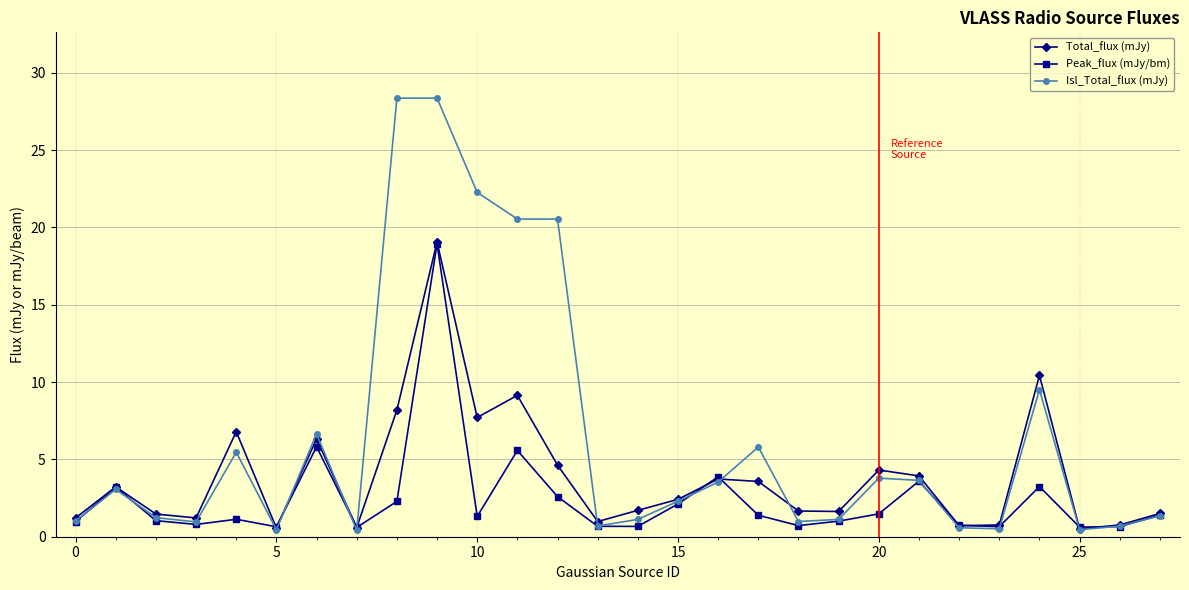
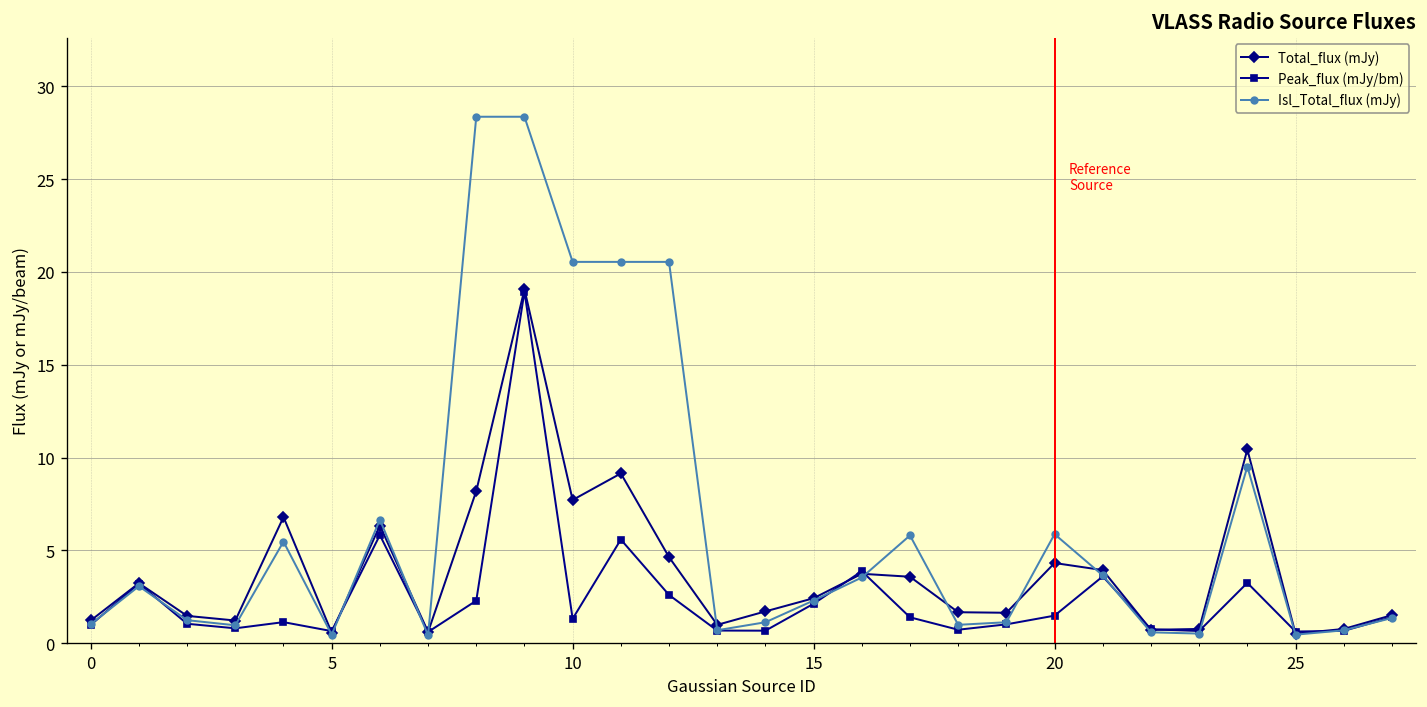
Isl_Total_flux (mJy), 10: 22.3 -> 20.5
Isl_Total_flux (mJy), 20: 3.8 -> 5.9
